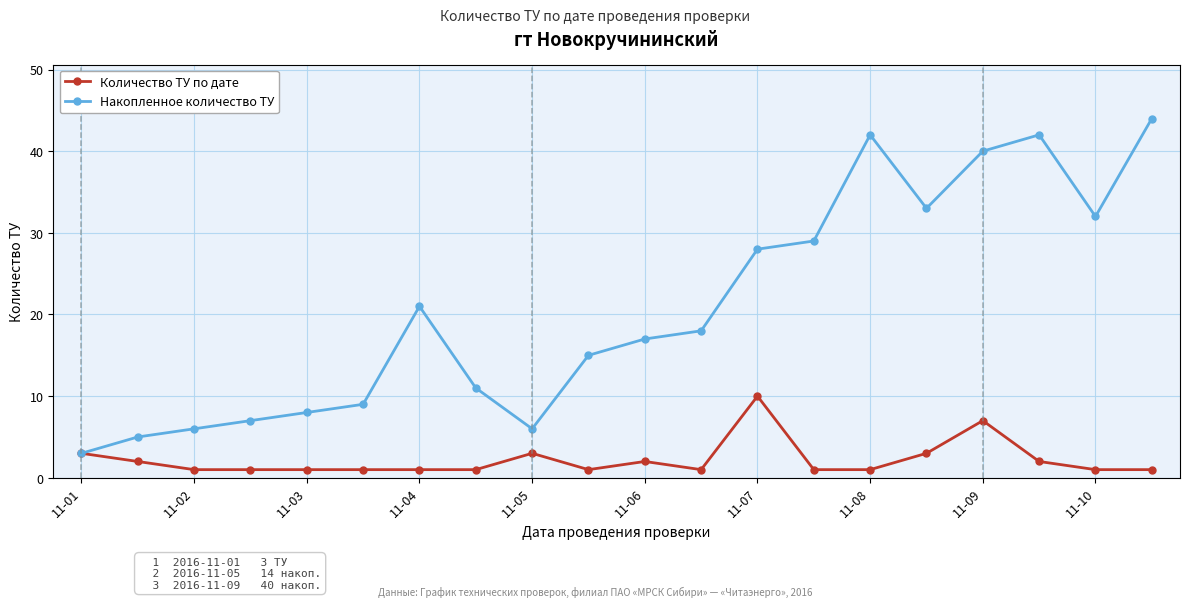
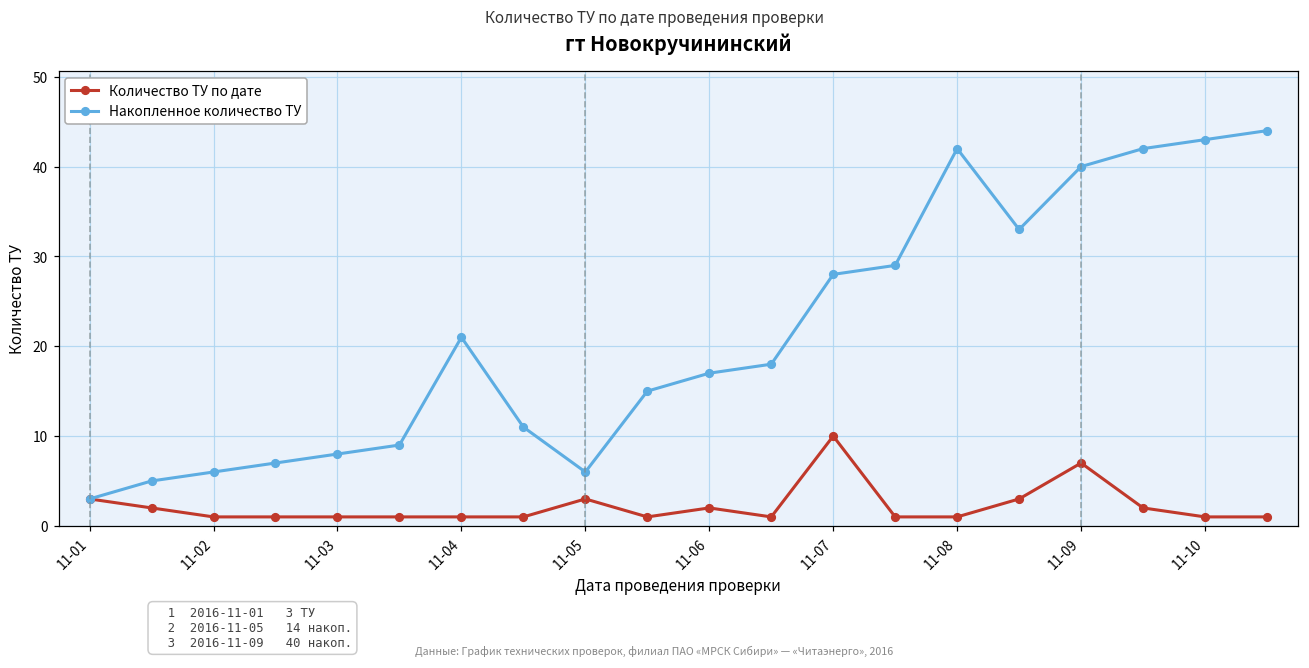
Накопленное количество ТУ, 11-10: 32 -> 43
